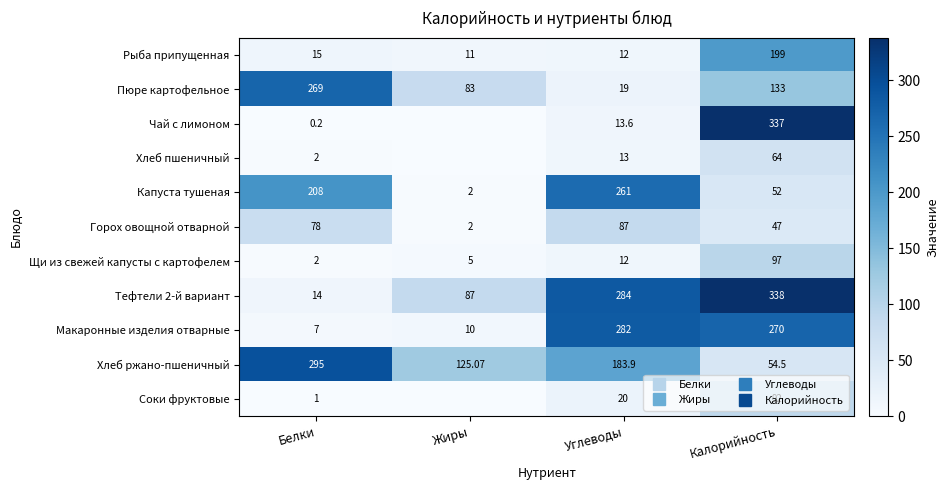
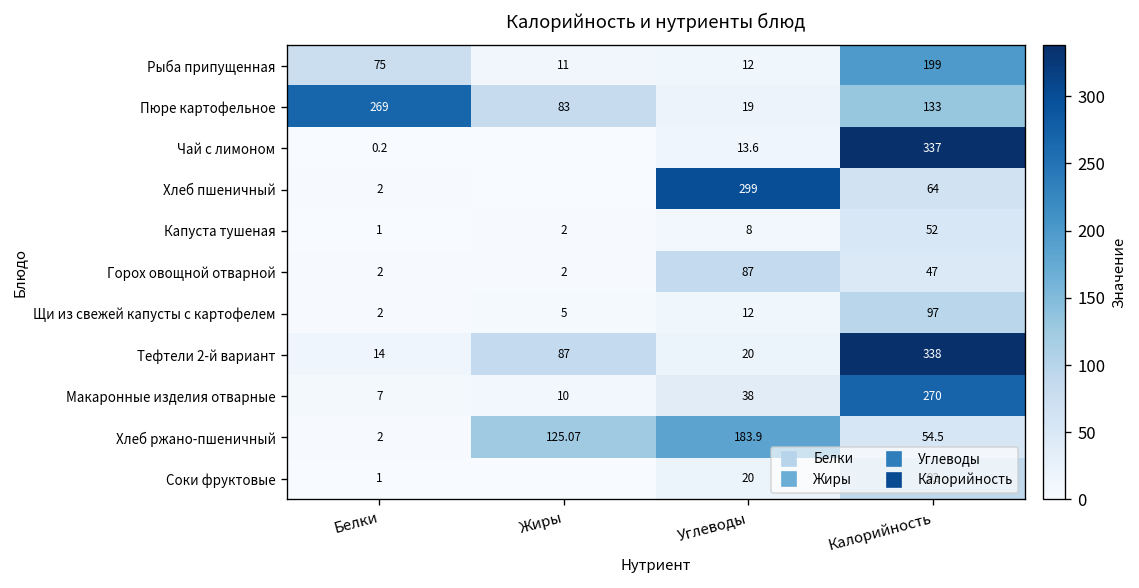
Рыба припущенная, Белки: 15 -> 75
Хлеб пшеничный, Углеводы: 13 -> 299
Капуста тушеная, Белки: 208 -> 1
Капуста тушеная, Углеводы: 261 -> 8
Горох овощной отварной, Белки: 78 -> 2
Тефтели 2-й вариант, Углеводы: 284 -> 20
Макаронные изделия отварные, Углеводы: 282 -> 38
Хлеб ржано-пшеничный, Белки: 295 -> 2
